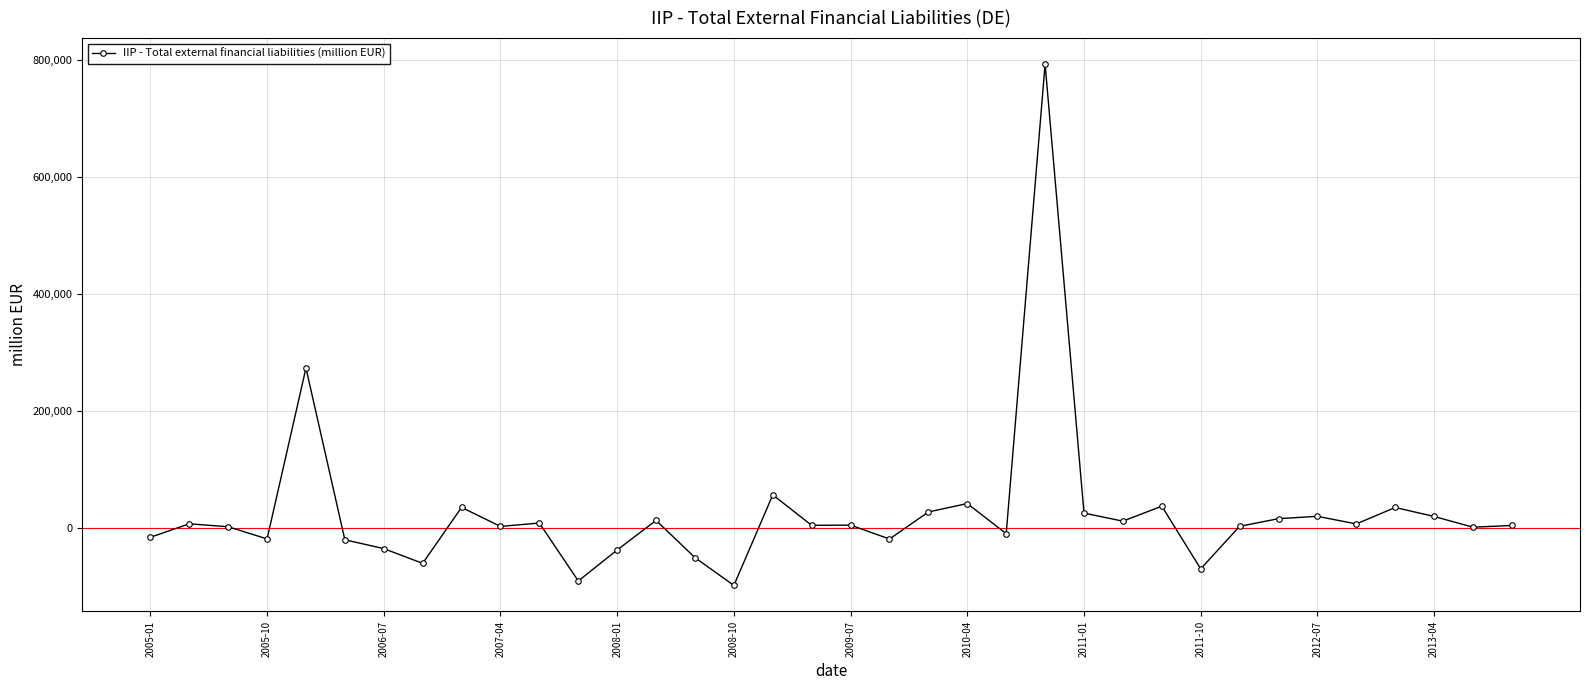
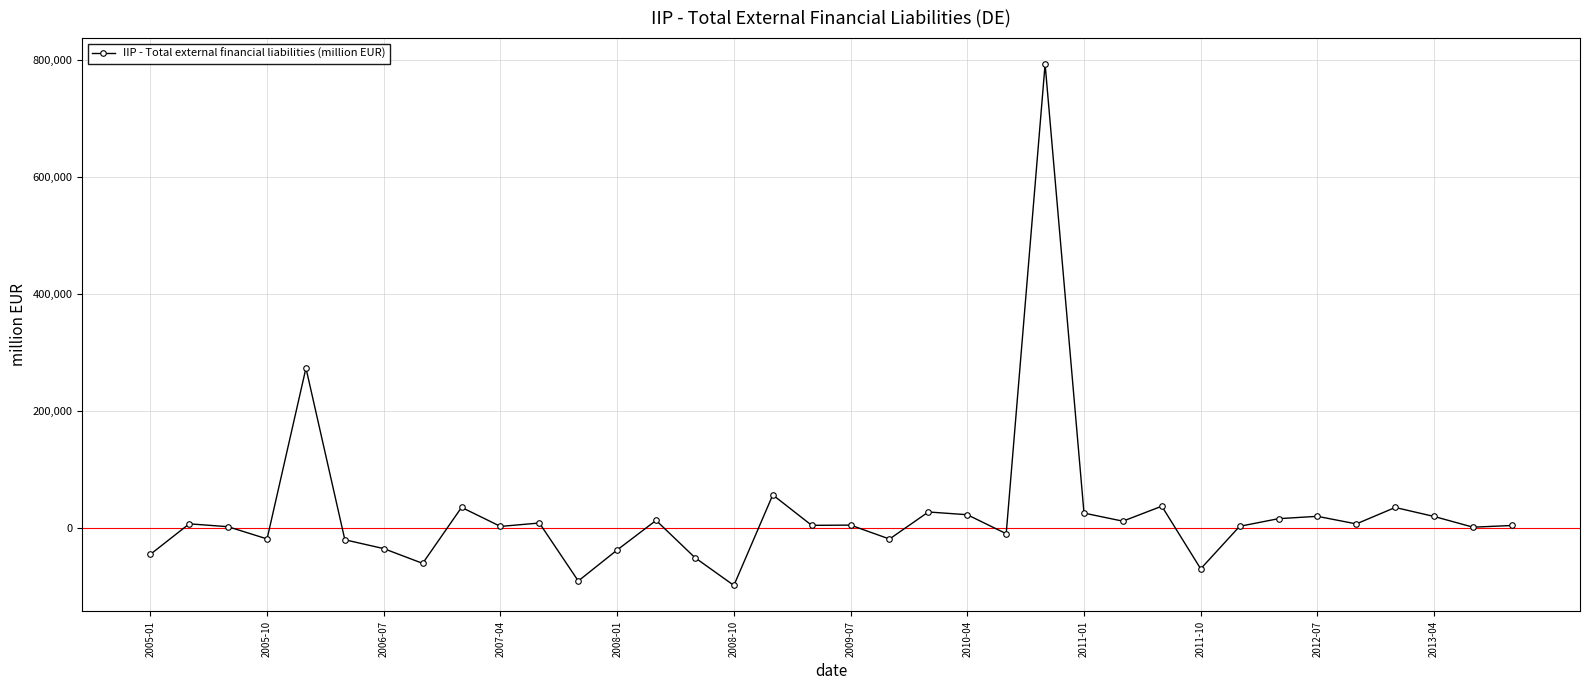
2005-01: -20,000 -> -40,000
2010-04: 40,000 -> 20,000
